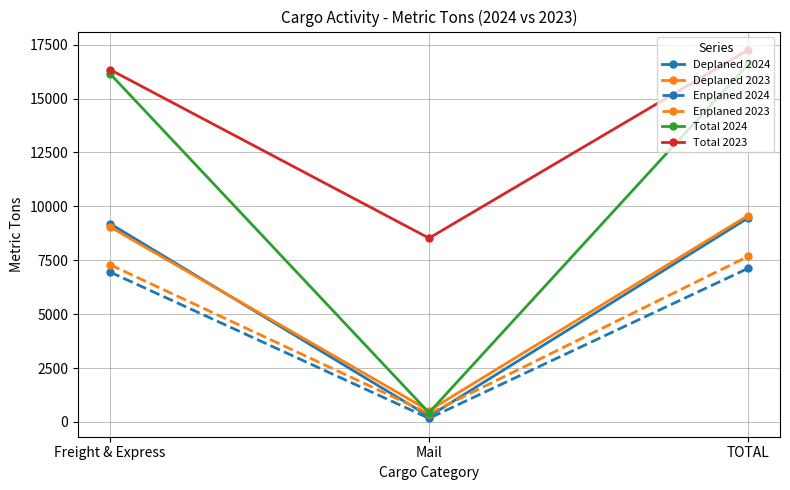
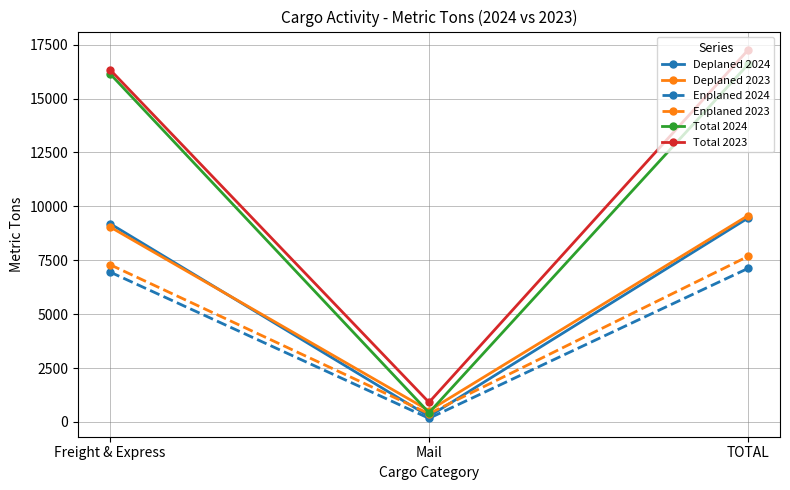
Total 2023, Mail: 8500 -> 900
